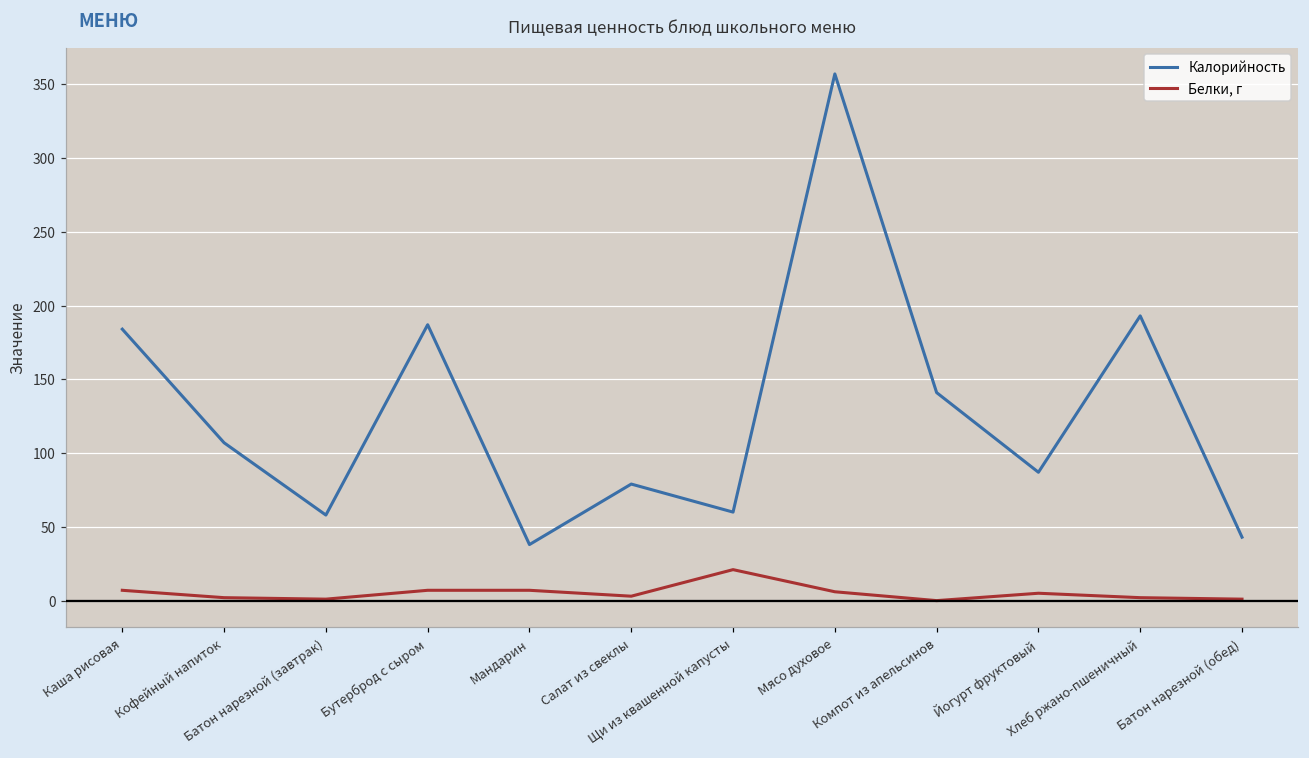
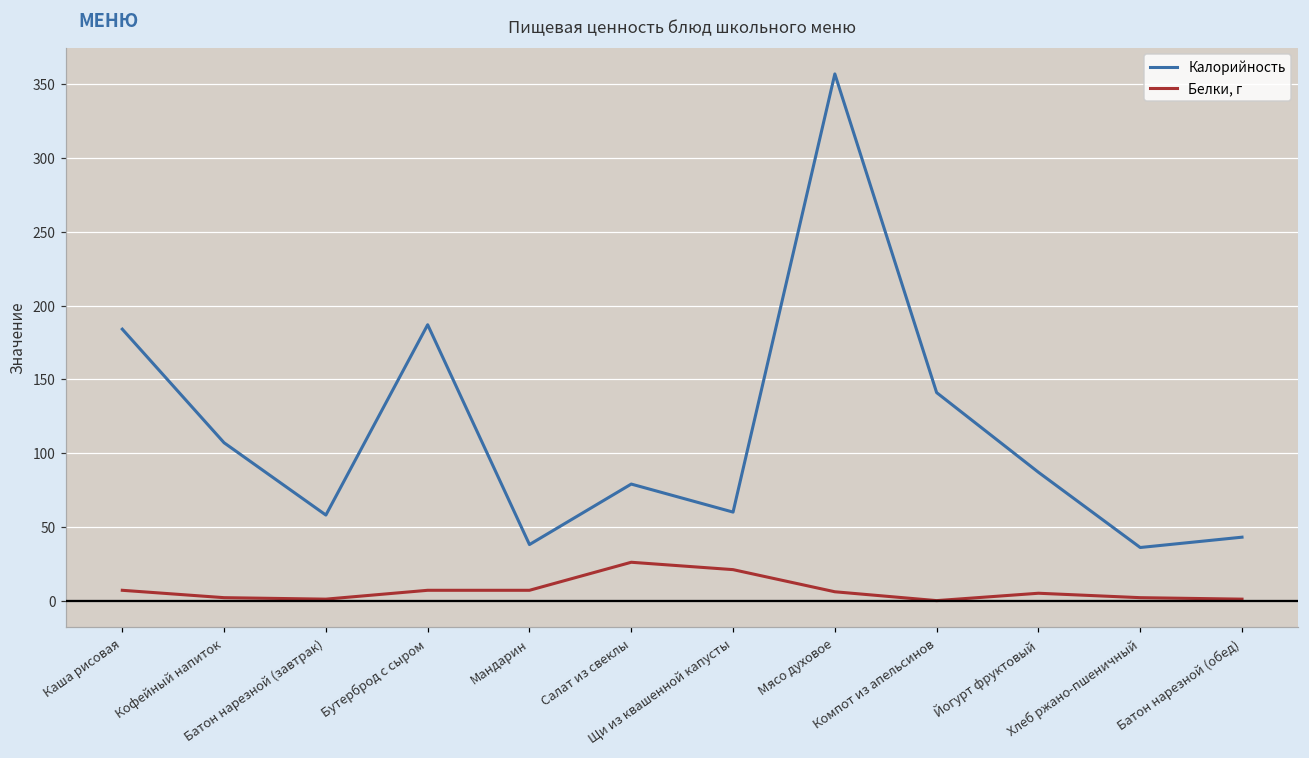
Белки, г, Салат из свеклы: 3 -> 26
Калорийность, Хлеб ржано-пшеничный: 193 -> 36
